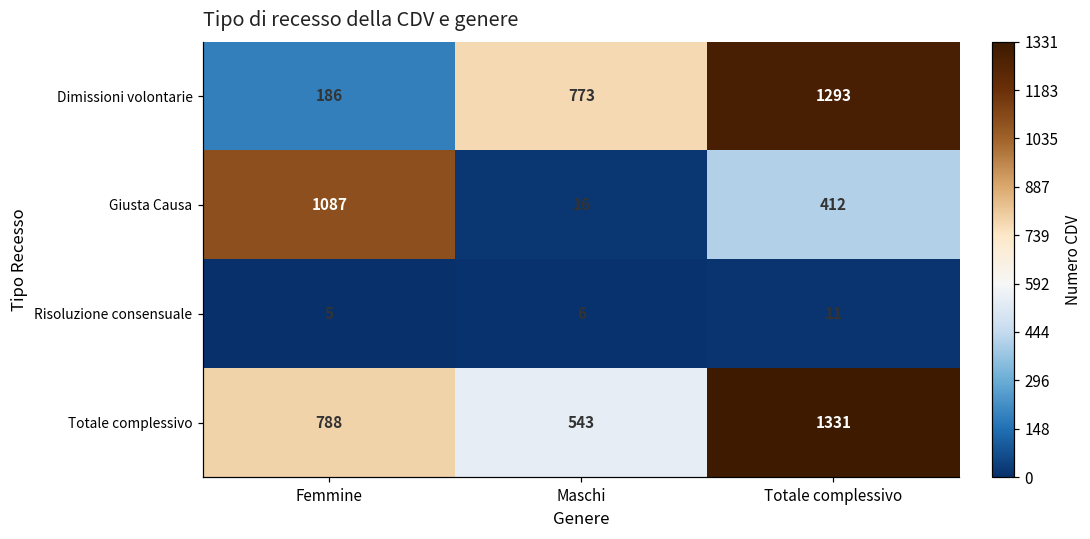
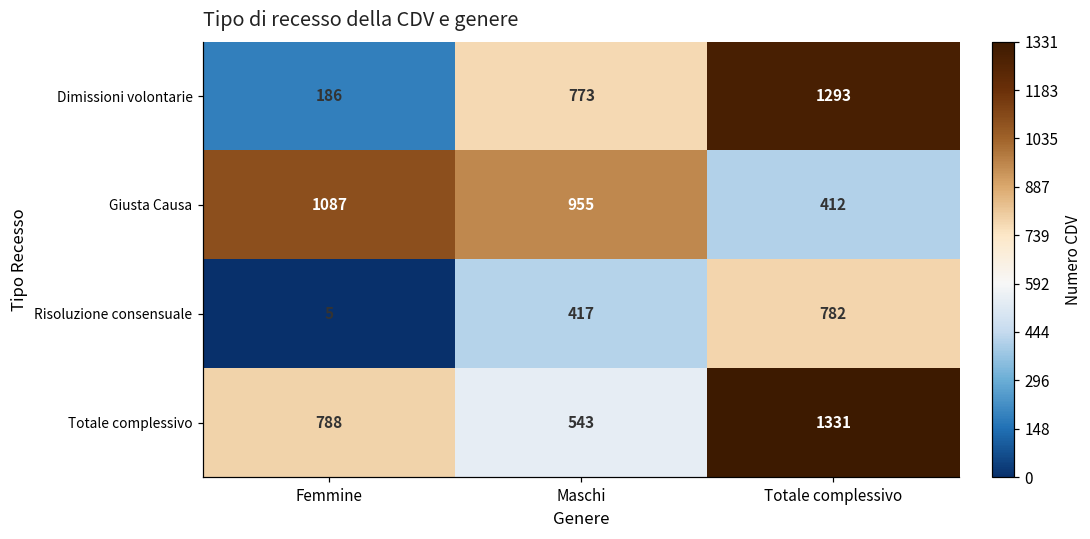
Giusta Causa, Maschi: 16 -> 955
Risoluzione consensuale, Maschi: 6 -> 417
Risoluzione consensuale, Totale complessivo: 11 -> 782
